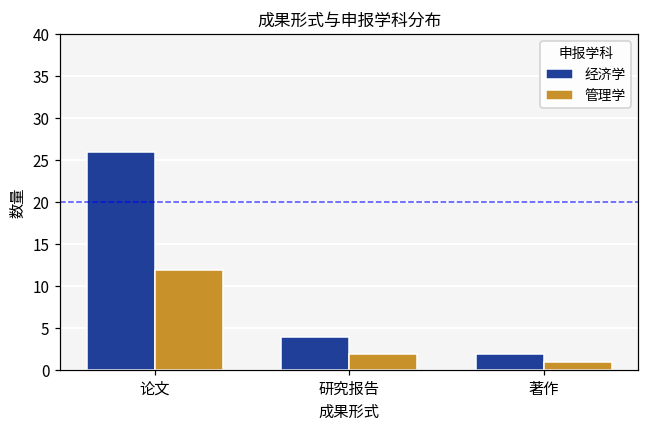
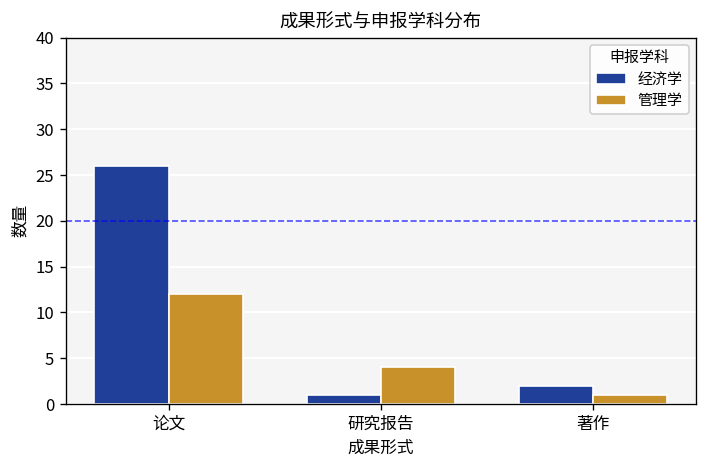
经济学, 研究报告: 4 -> 1
管理学, 研究报告: 2 -> 4
